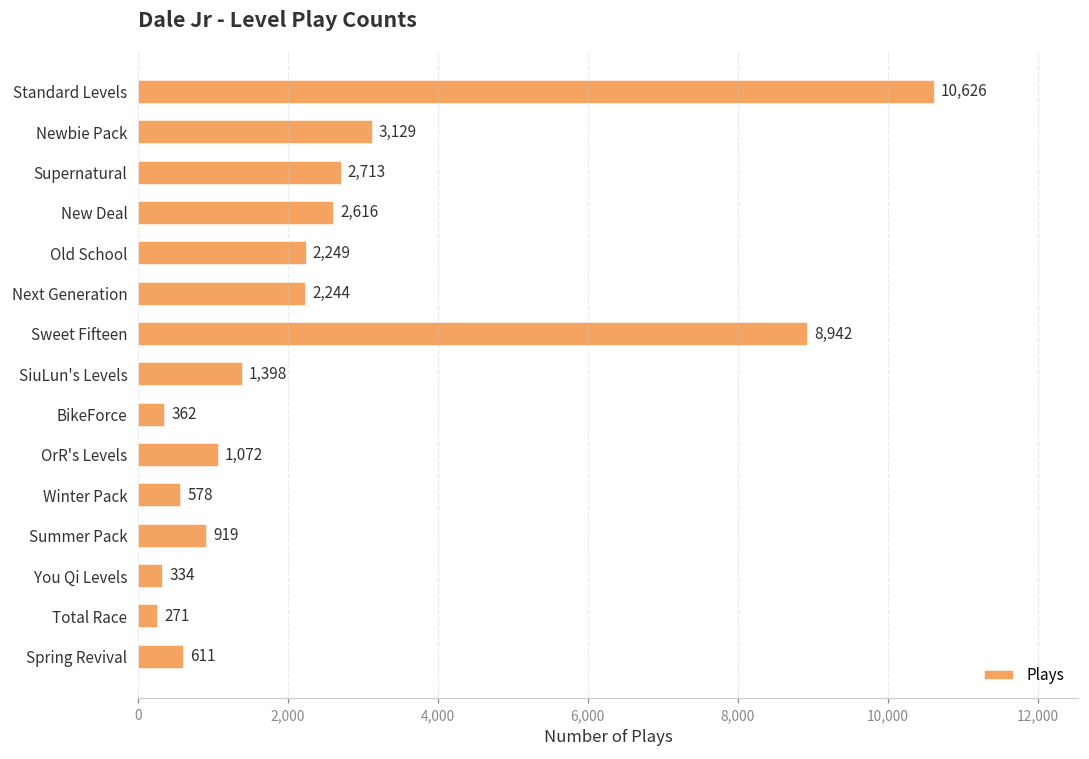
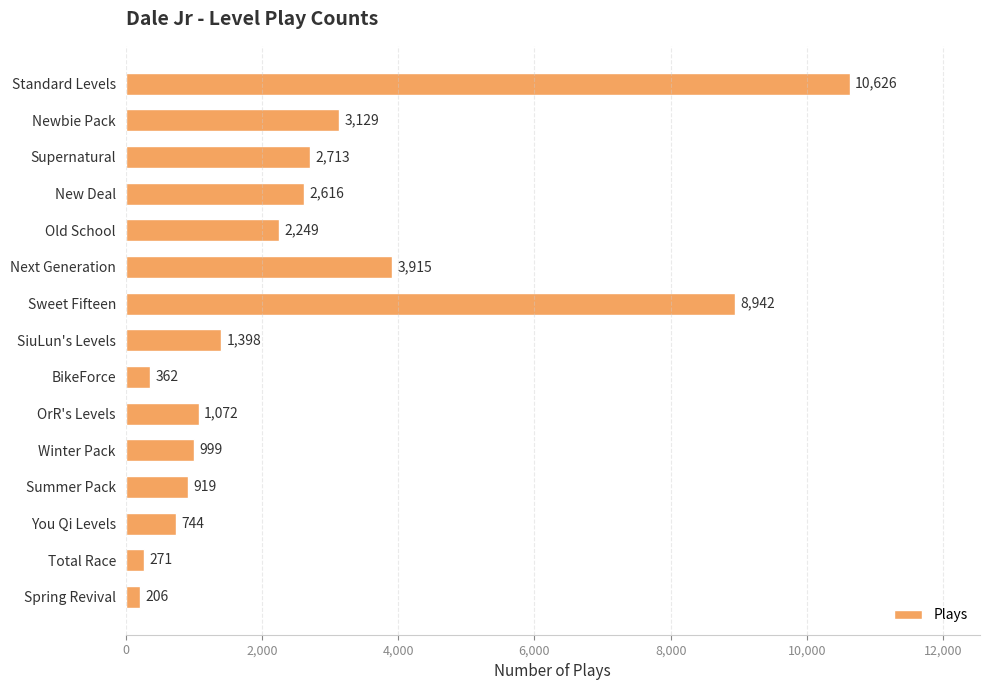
Next Generation: 2,244 -> 3,915
Winter Pack: 578 -> 999
You Qi Levels: 334 -> 744
Spring Revival: 611 -> 206
